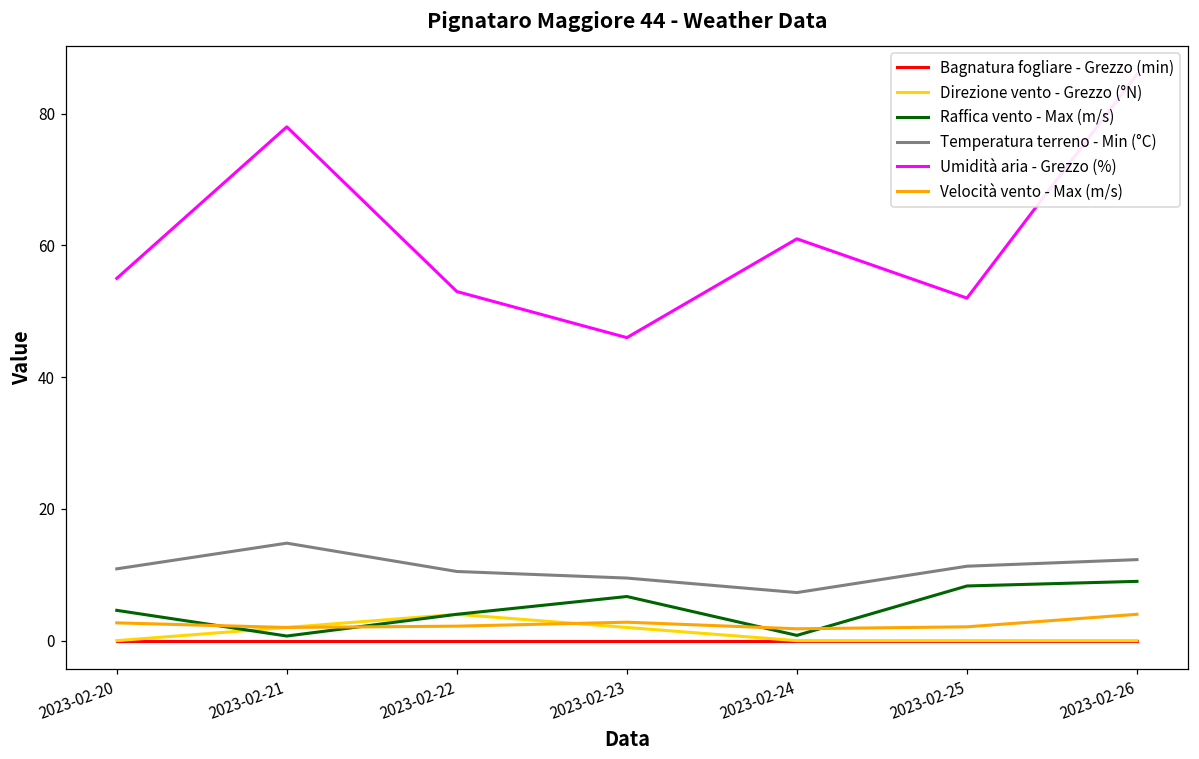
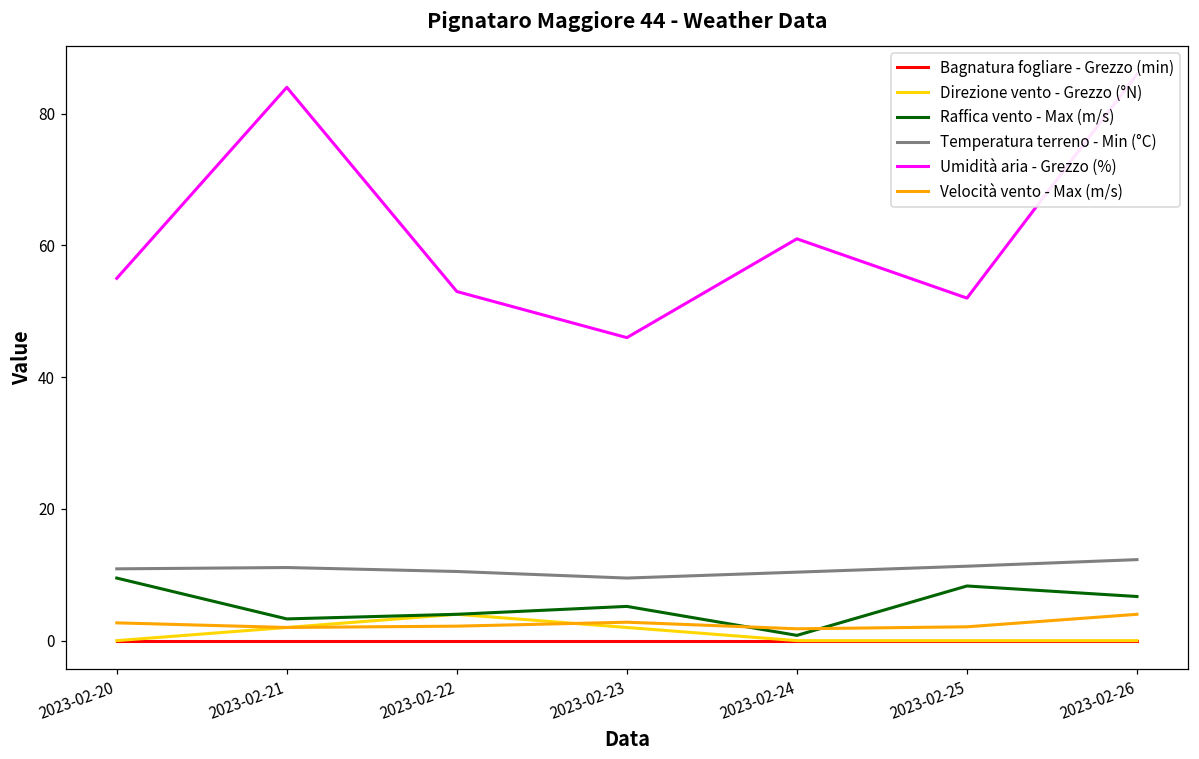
Raffica vento - Max (m/s), 2023-02-20: 5 -> 10
Raffica vento - Max (m/s), 2023-02-21: 1 -> 3
Temperatura terreno - Min (°C), 2023-02-21: 15 -> 11
Umidità aria - Grezzo (%), 2023-02-21: 78 -> 84
Raffica vento - Max (m/s), 2023-02-23: 7 -> 5
Temperatura terreno - Min (°C), 2023-02-24: 7 -> 10
Raffica vento - Max (m/s), 2023-02-26: 9 -> 7
